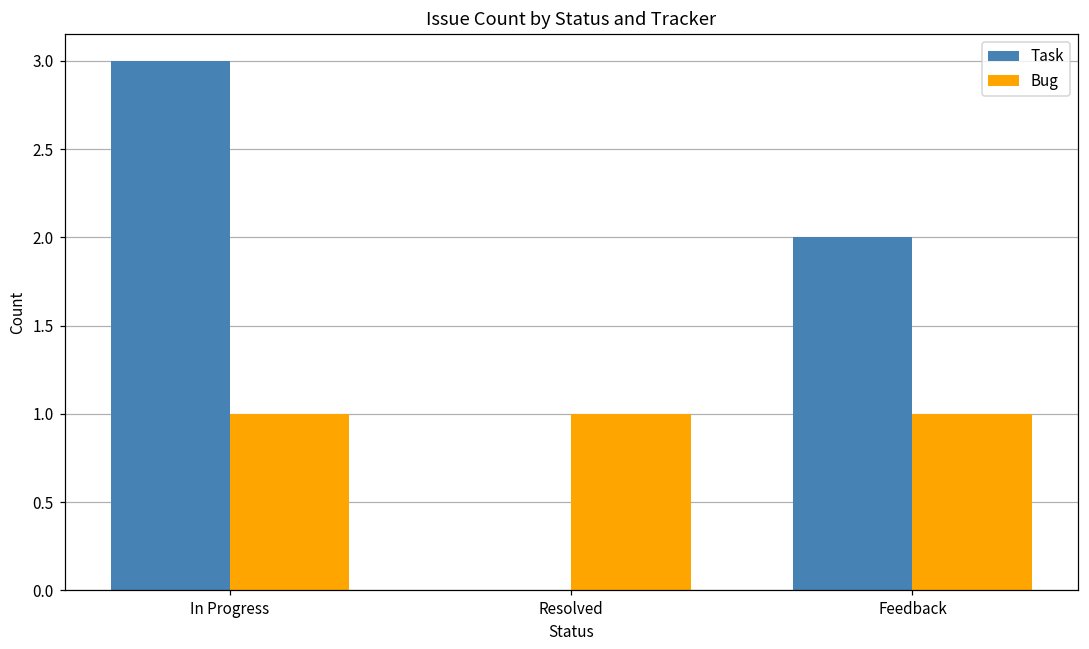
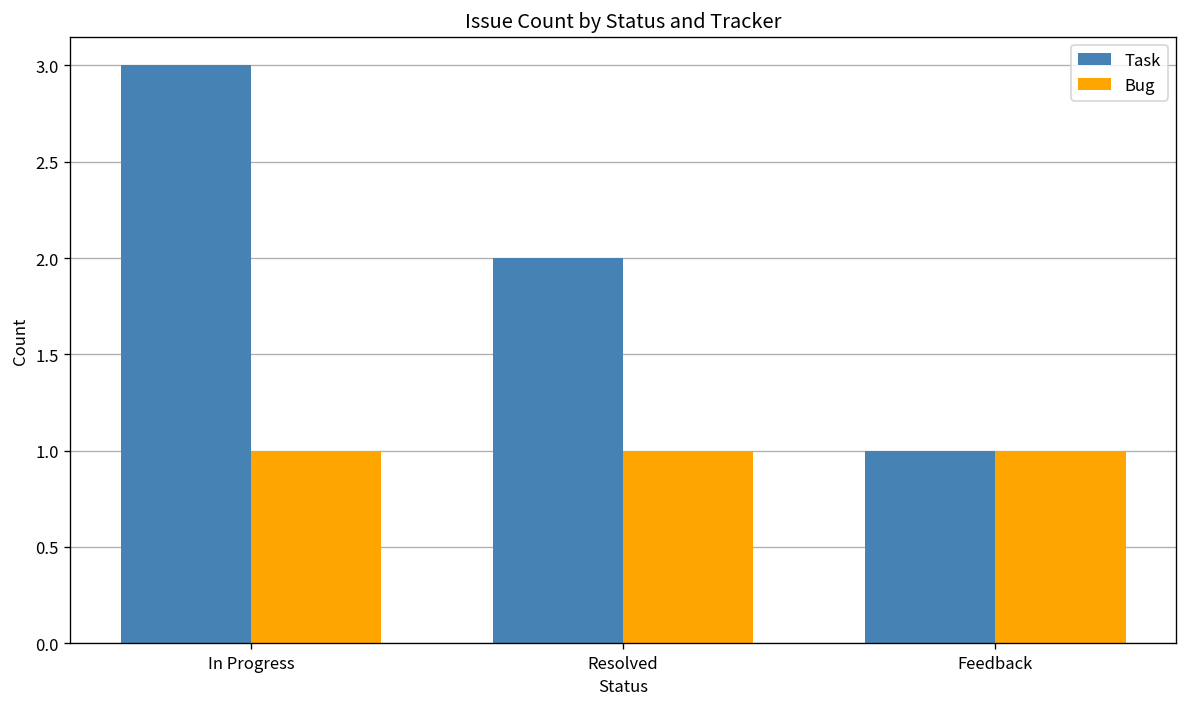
Task, Resolved: 0 -> 2
Task, Feedback: 2 -> 1
